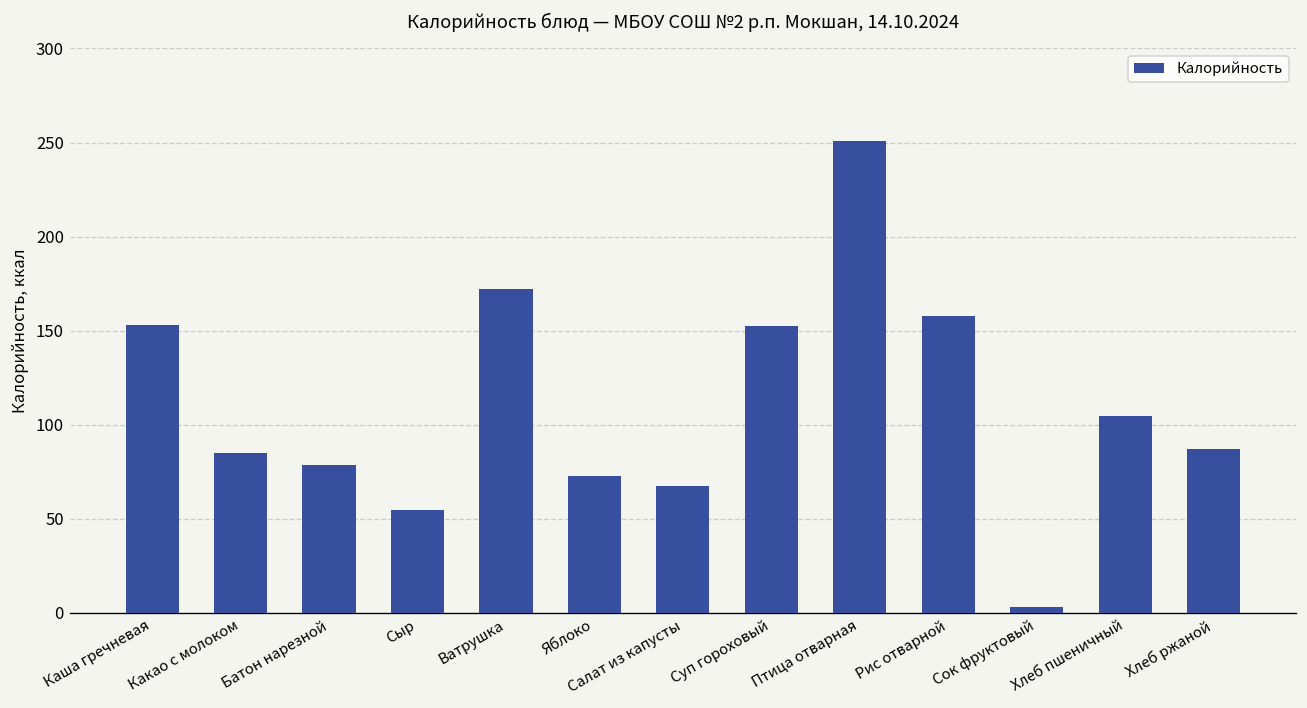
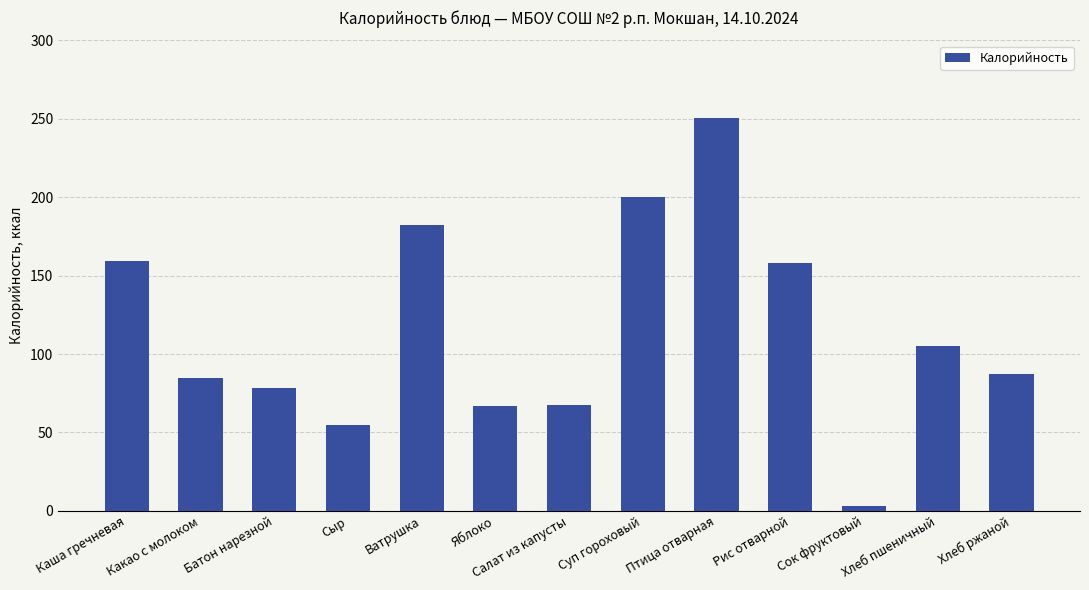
Каша гречневая: 153 -> 159
Ватрушка: 172 -> 182
Яблоко: 73 -> 67
Суп гороховый: 153 -> 200
